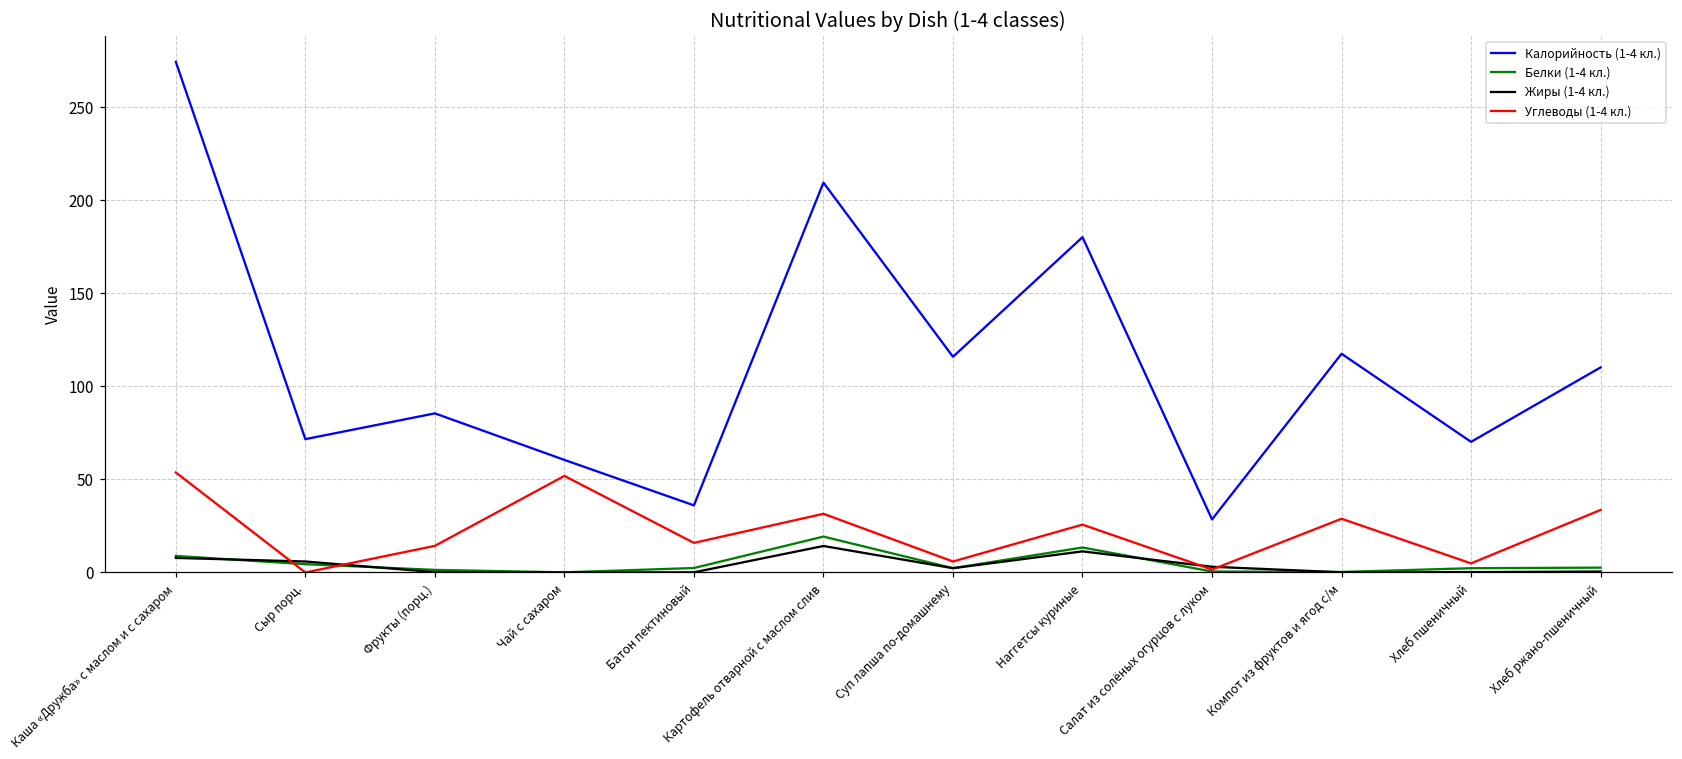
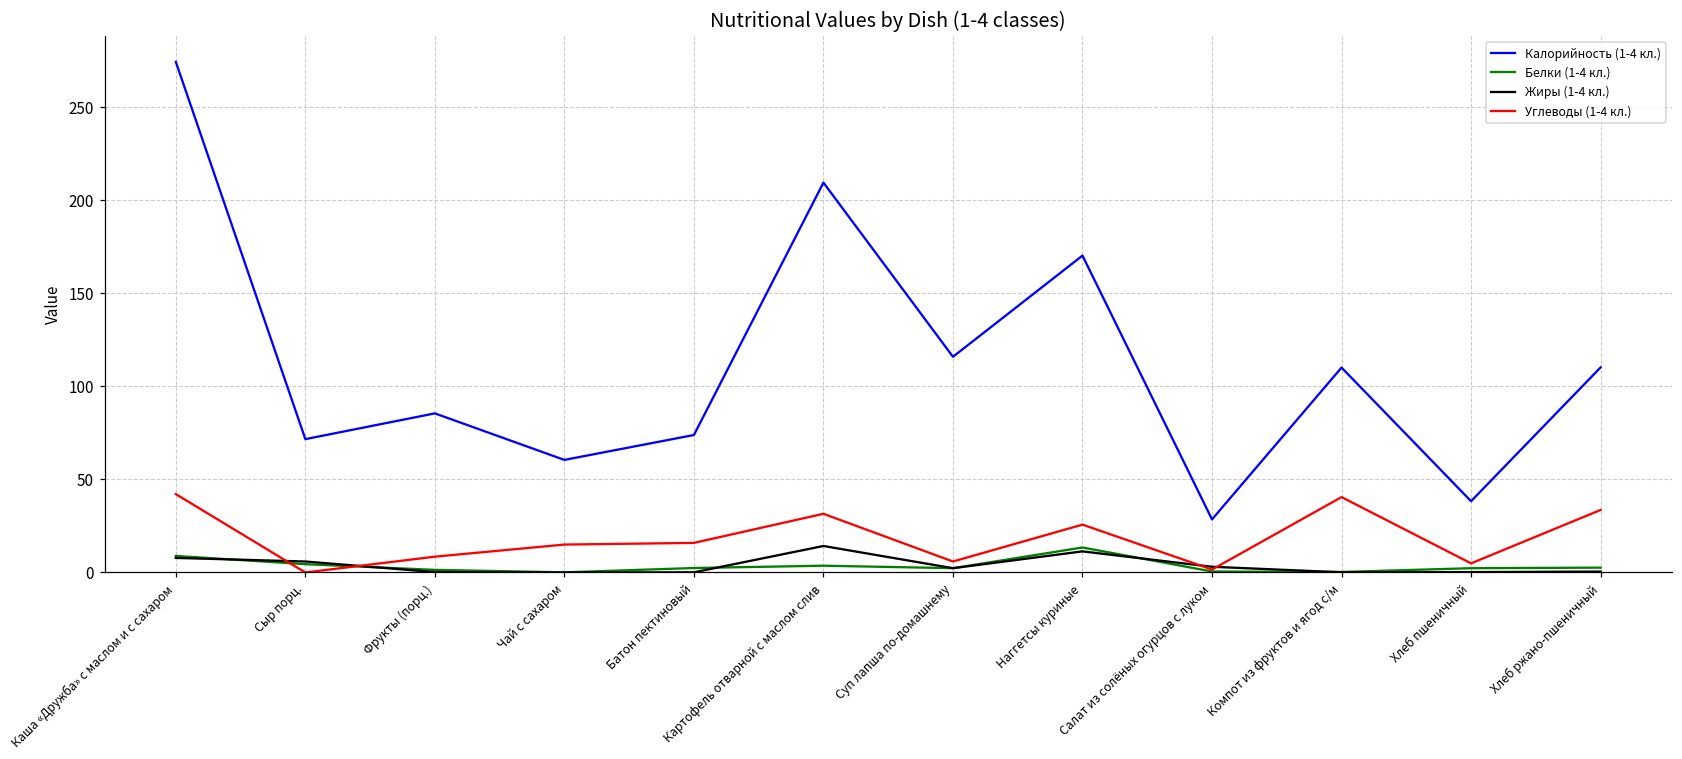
Углеводы (1-4 кл.), Каша «Дружба» с маслом и с сахаром: 54 -> 42
Углеводы (1-4 кл.), Фрукты (порц.): 14 -> 9
Углеводы (1-4 кл.), Чай с сахаром: 52 -> 15
Калорийность (1-4 кл.), Батон пектиновый: 36 -> 74
Белки (1-4 кл.), Картофель отварной с маслом слив: 19 -> 4
Калорийность (1-4 кл.), Наггетсы куриные: 180 -> 170
Калорийность (1-4 кл.), Компот из фруктов и ягод с/м: 118 -> 110
Углеводы (1-4 кл.), Компот из фруктов и ягод с/м: 29 -> 41
Калорийность (1-4 кл.), Хлеб пшеничный: 70 -> 38
